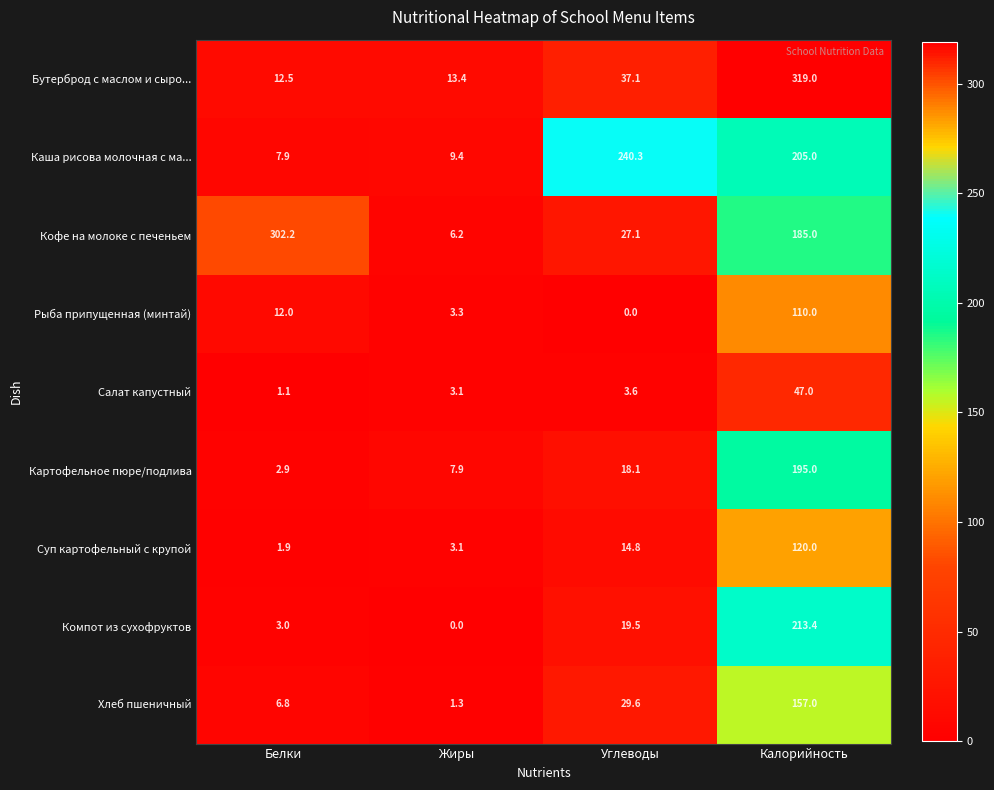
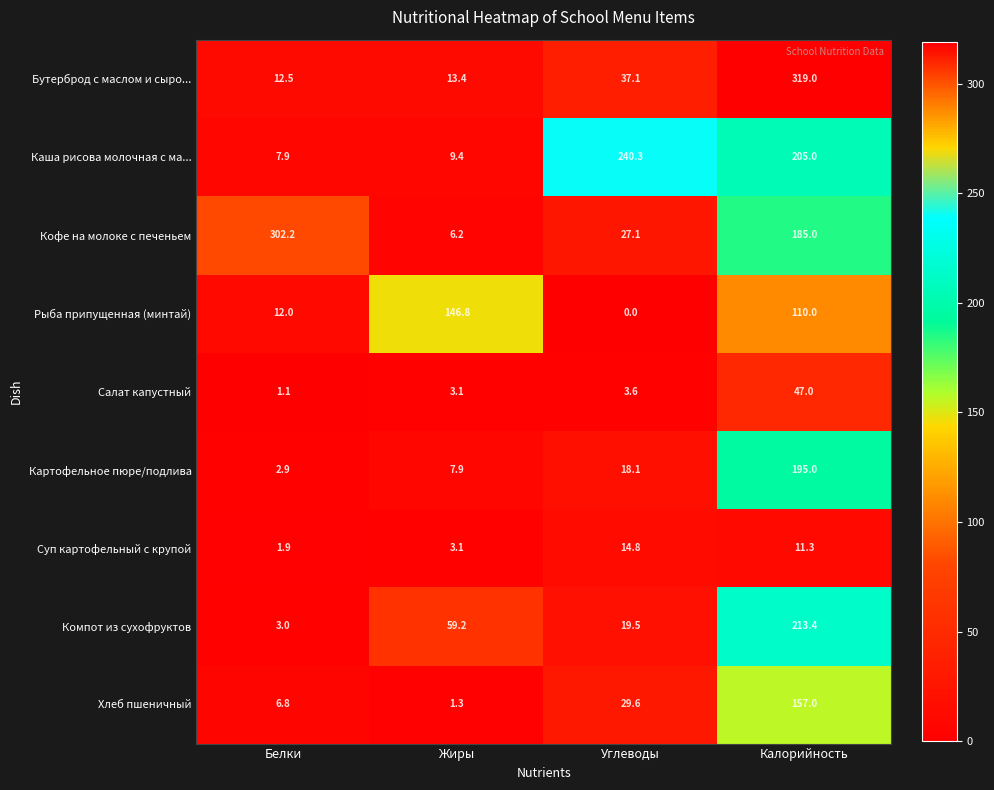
Рыба припущенная (минтай), Жиры: 3.3 -> 146.8
Суп картофельный с крупой, Калорийность: 120.0 -> 11.3
Компот из сухофруктов, Жиры: 0.0 -> 59.2
